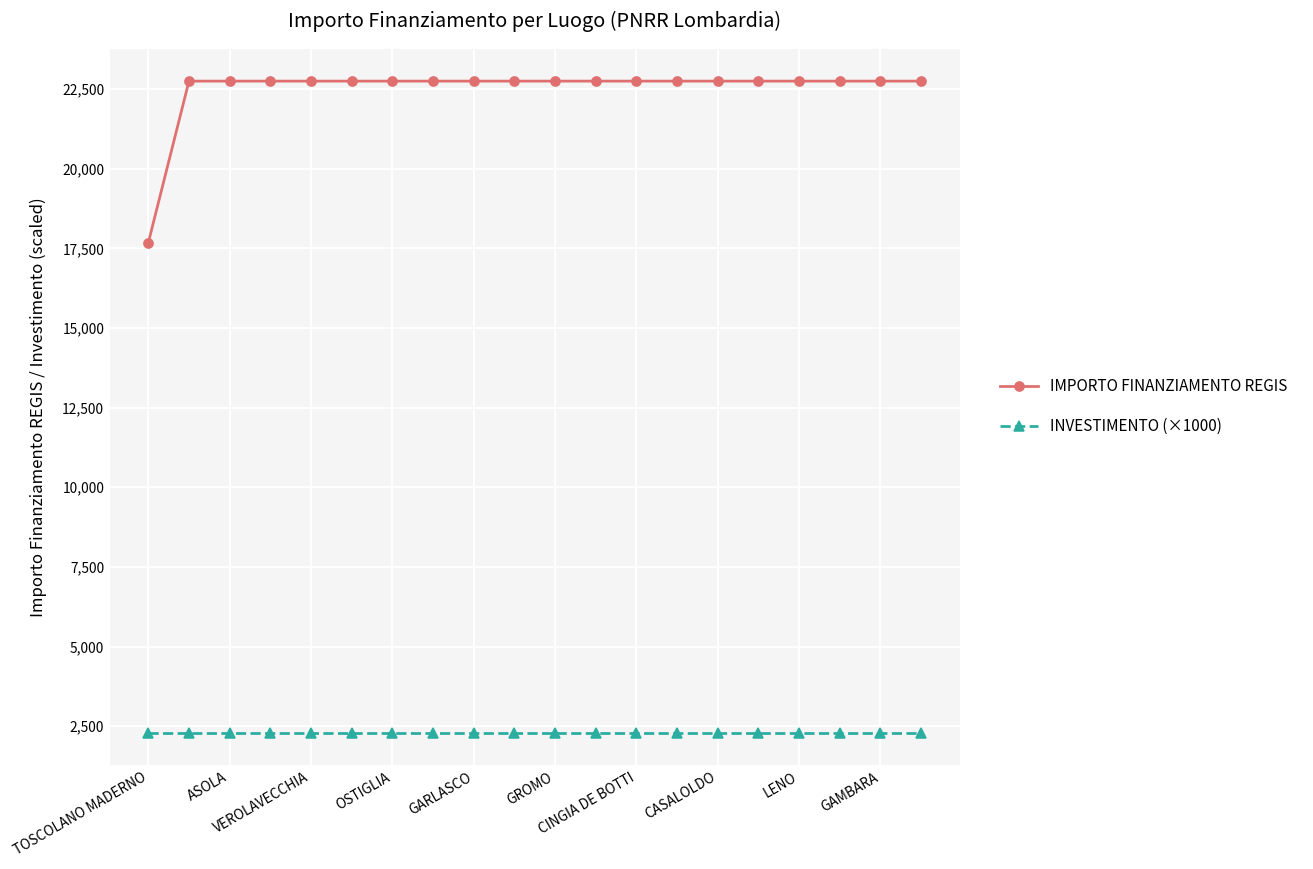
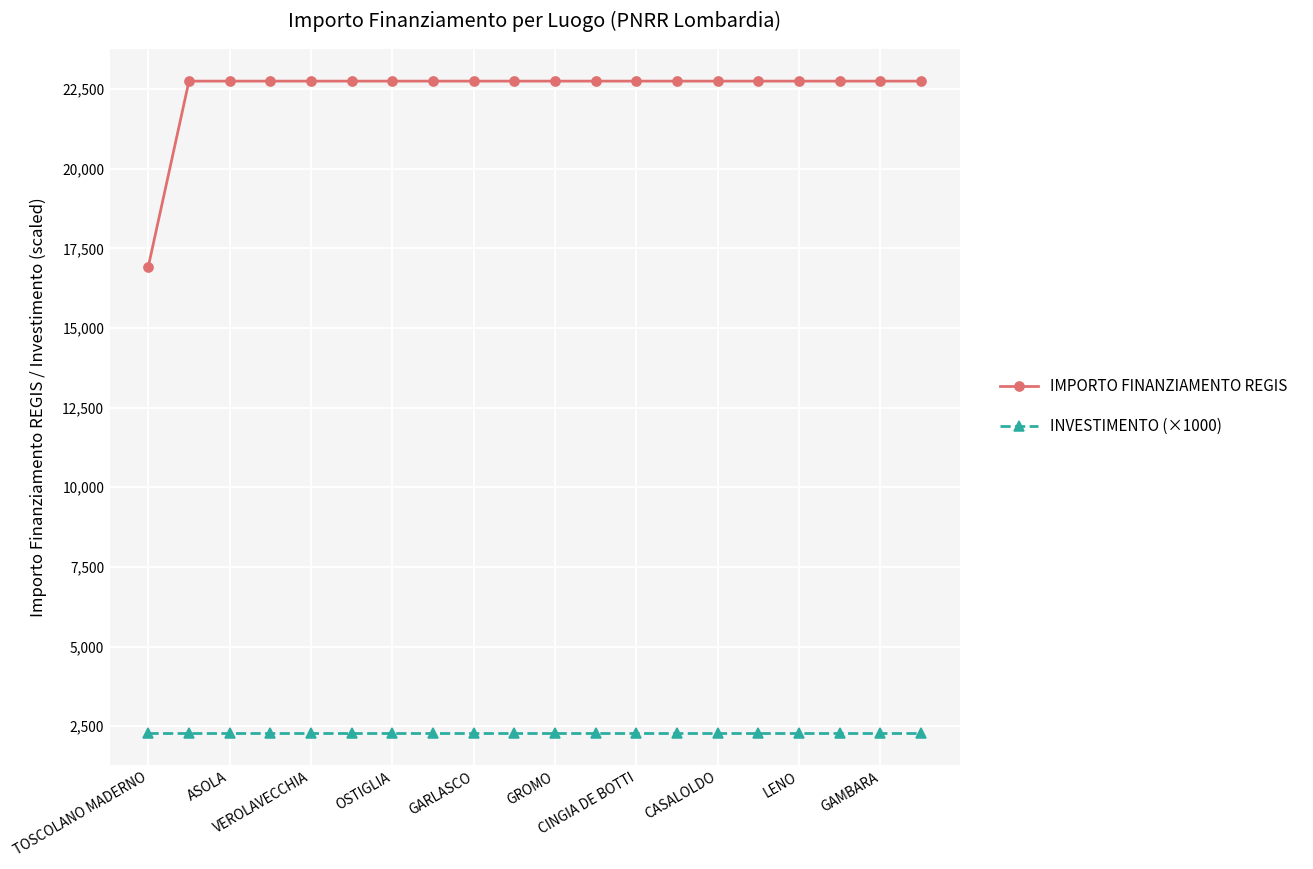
IMPORTO FINANZIAMENTO REGIS, TOSCOLANO MADERNO: 17,700 -> 16,900
